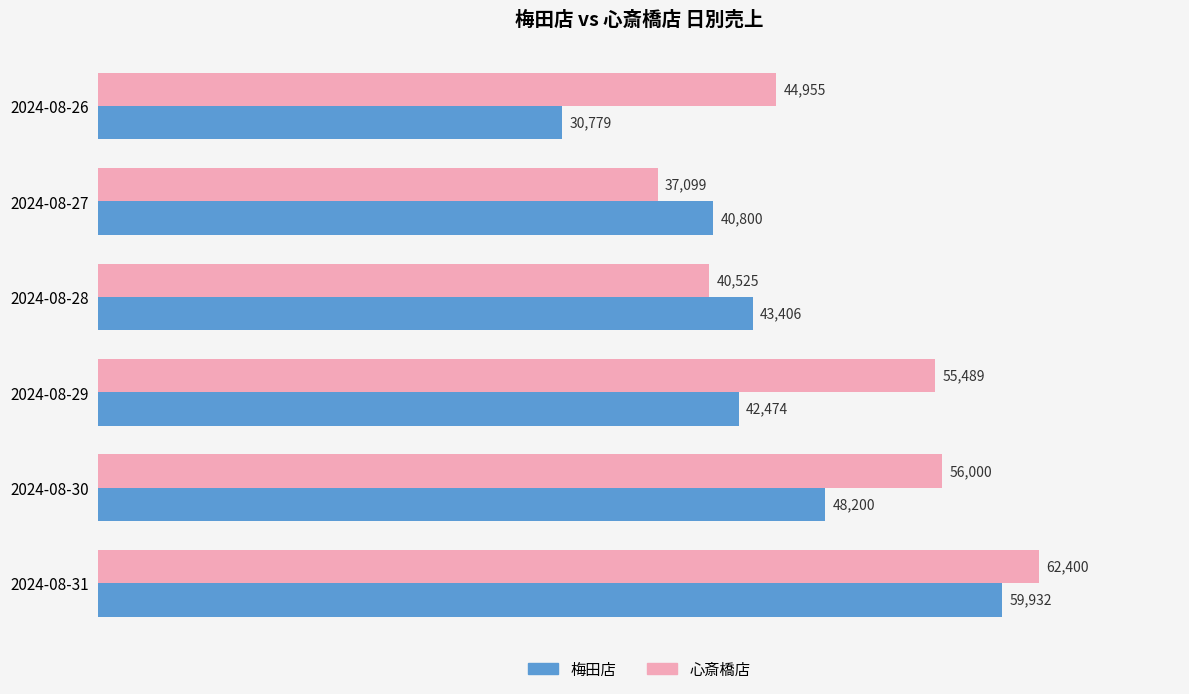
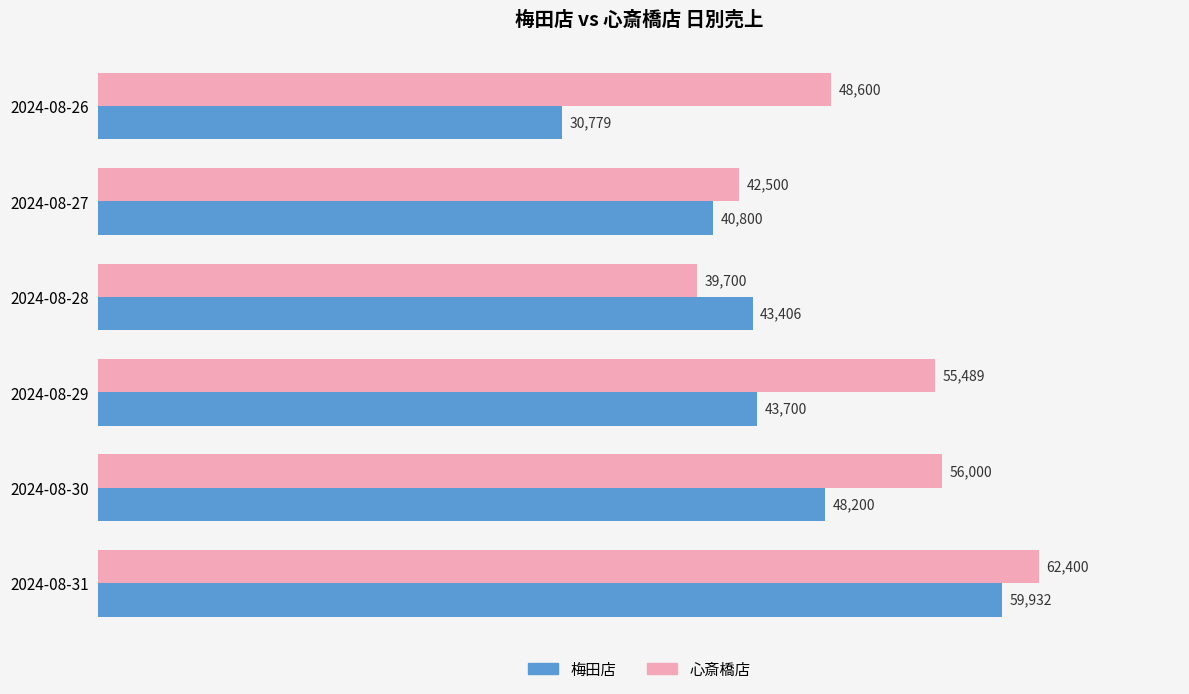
心斎橋店, 2024-08-26: 44,955 -> 48,600
心斎橋店, 2024-08-27: 37,099 -> 42,500
心斎橋店, 2024-08-28: 40,525 -> 39,700
梅田店, 2024-08-29: 42,474 -> 43,700
